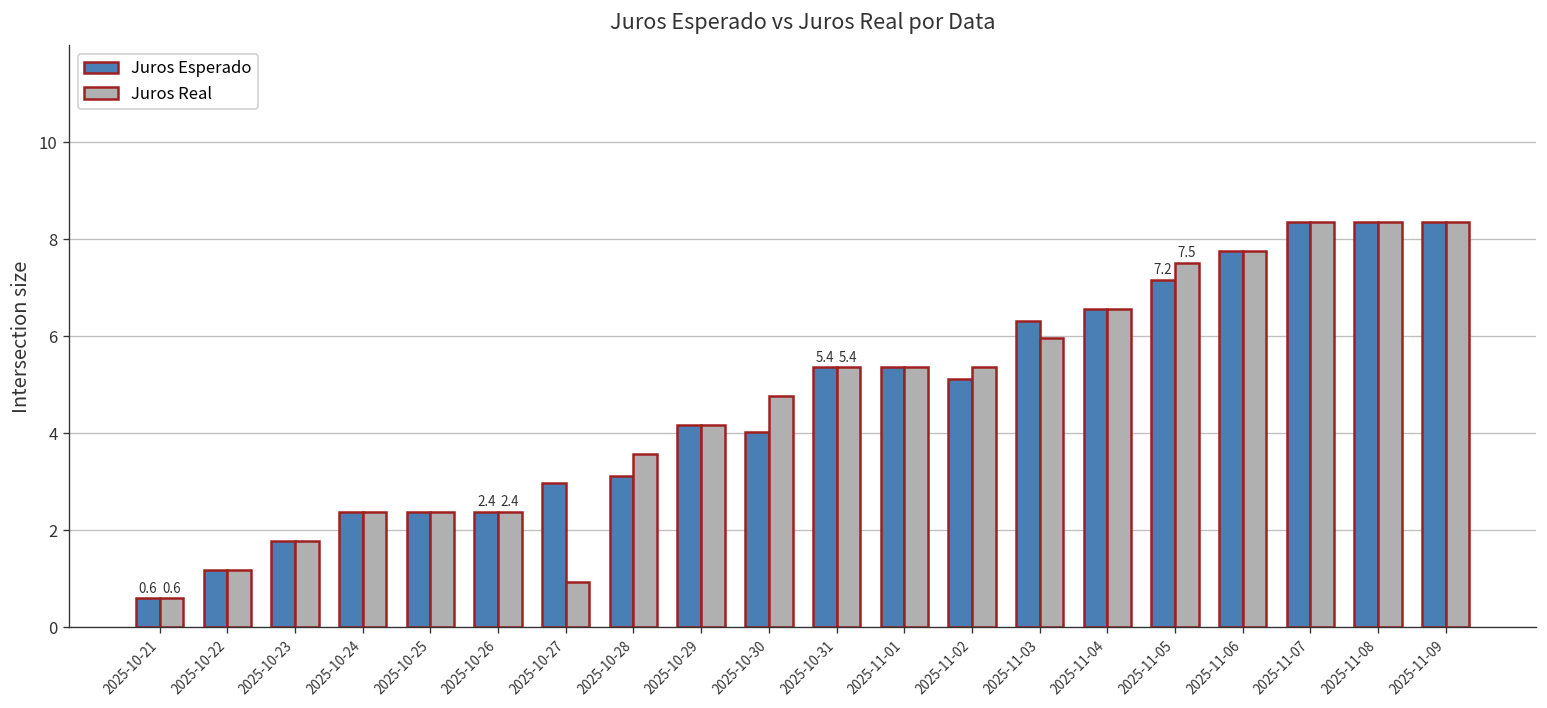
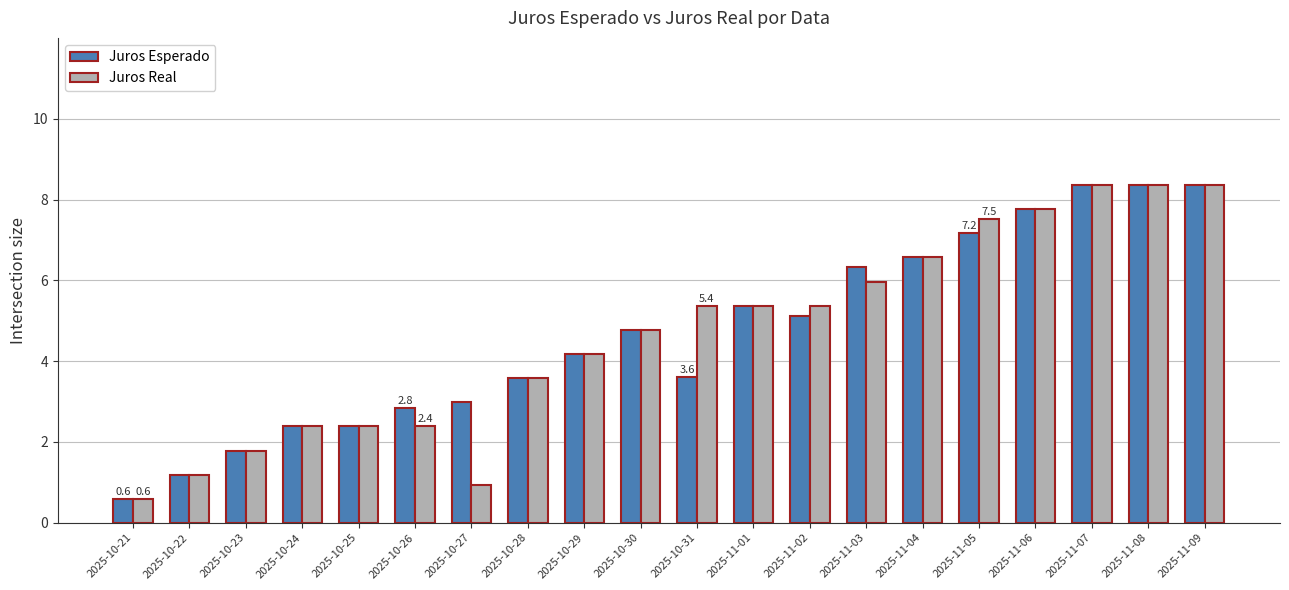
Juros Esperado, 2025-10-26: 2.4 -> 2.8
Juros Esperado, 2025-10-28: 3.1 -> 3.6
Juros Esperado, 2025-10-30: 4.0 -> 4.8
Juros Esperado, 2025-10-31: 5.4 -> 3.6
